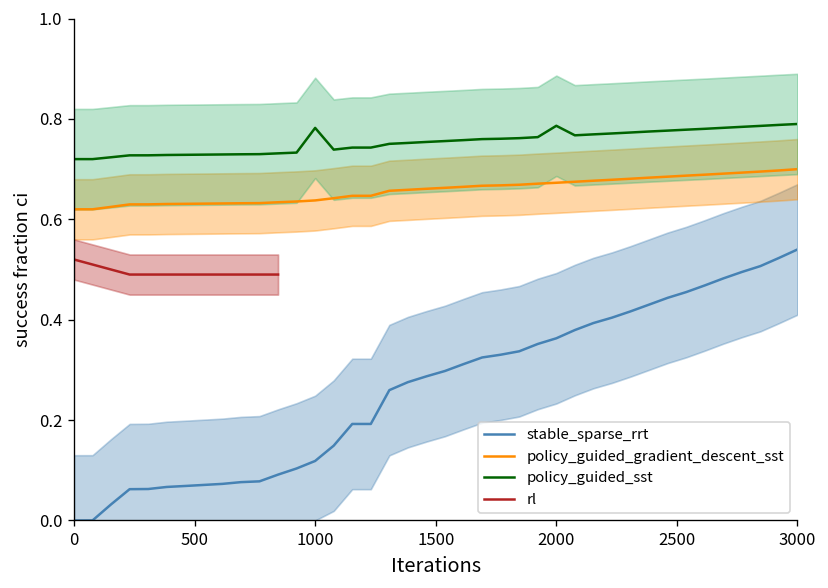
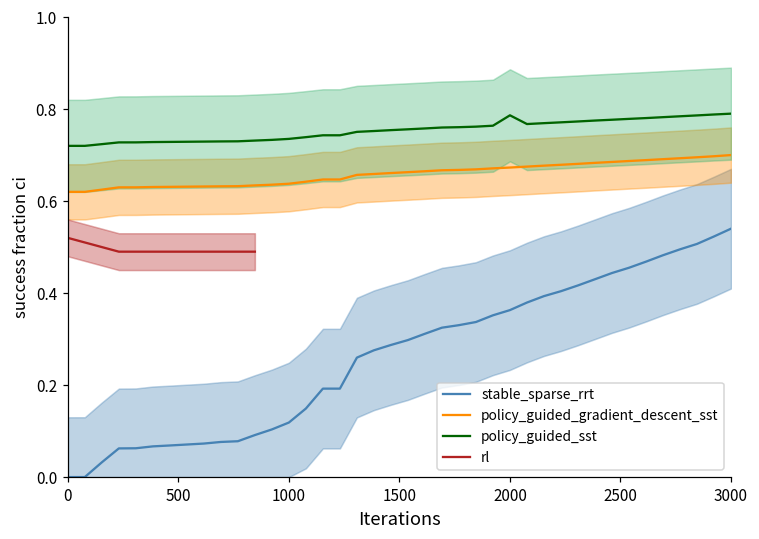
policy_guided_sst, 1000: 0.78 -> 0.74
